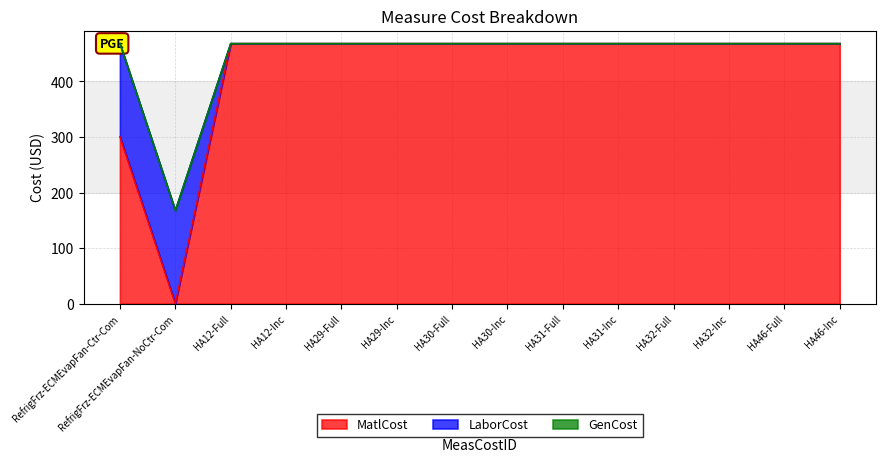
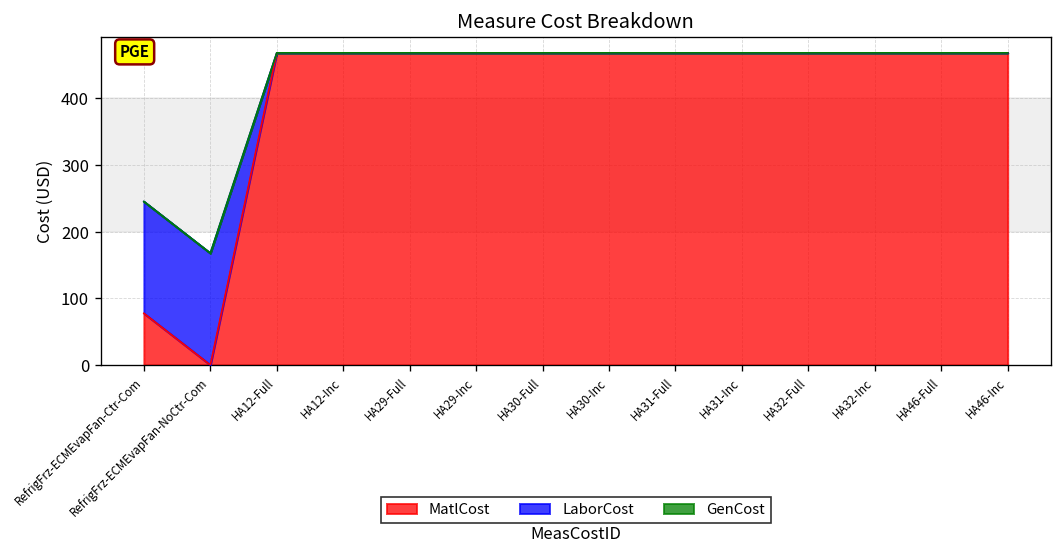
MatlCost, RefrigFrz-ECMEvapFan-Ctr-Com: 300 -> 80
